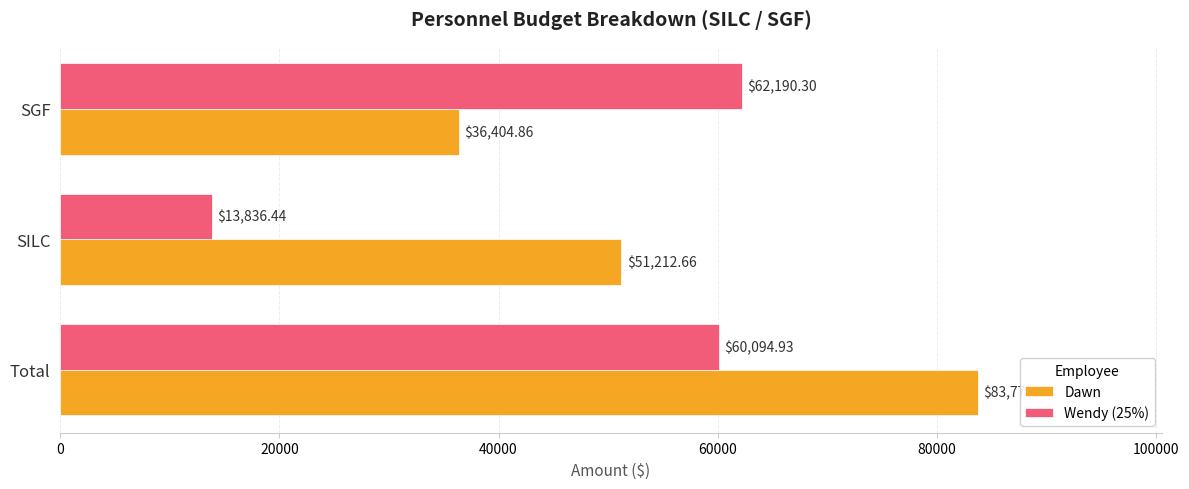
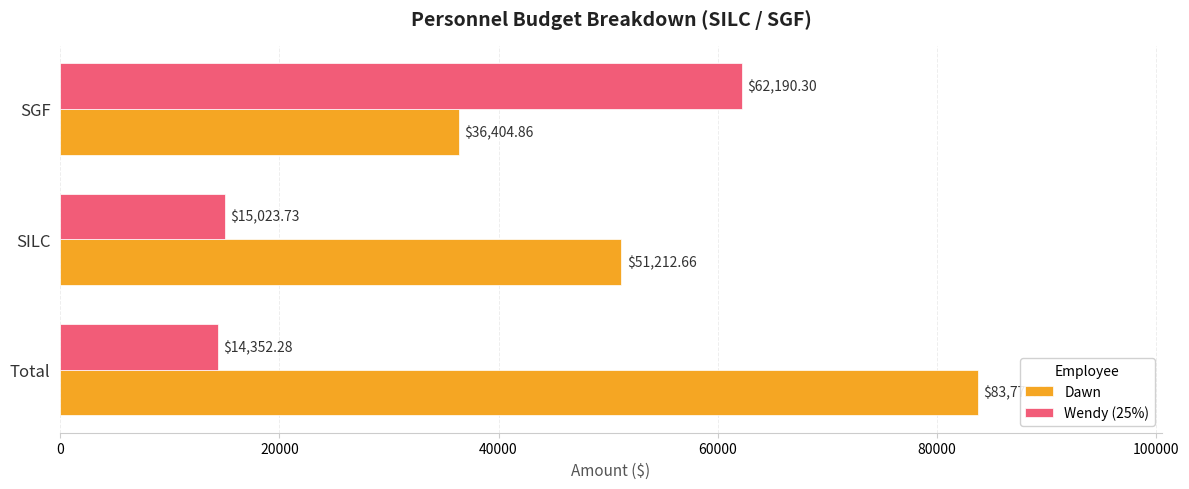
Wendy (25%), SILC: $13,836.44 -> $15,023.73
Wendy (25%), Total: $60,094.93 -> $14,352.28
